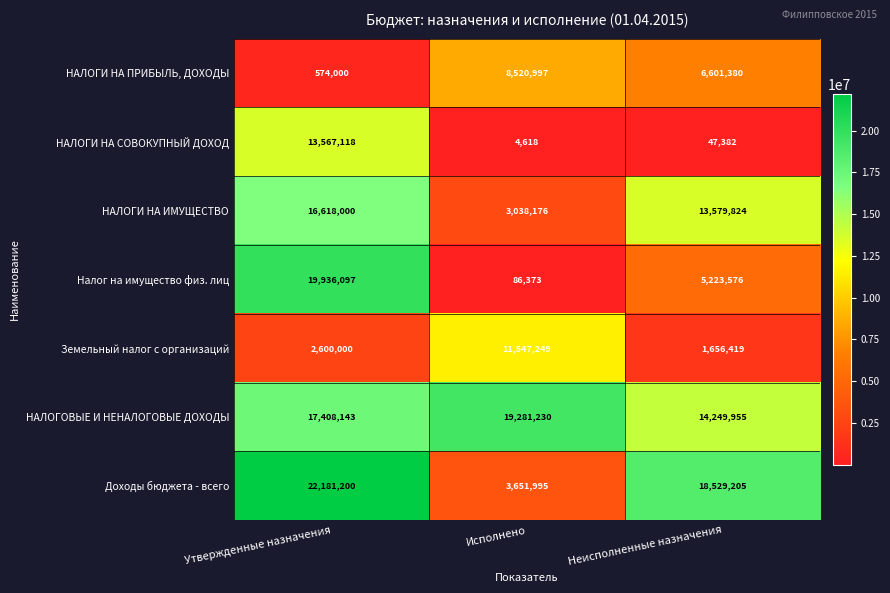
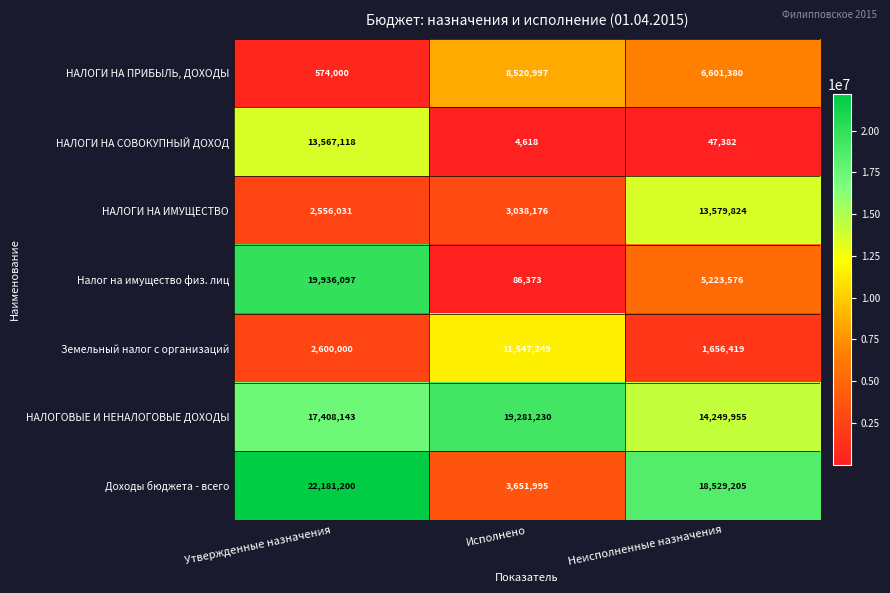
НАЛОГИ НА ИМУЩЕСТВО, Утвержденные назначения: 16,618,000 -> 2,556,031
